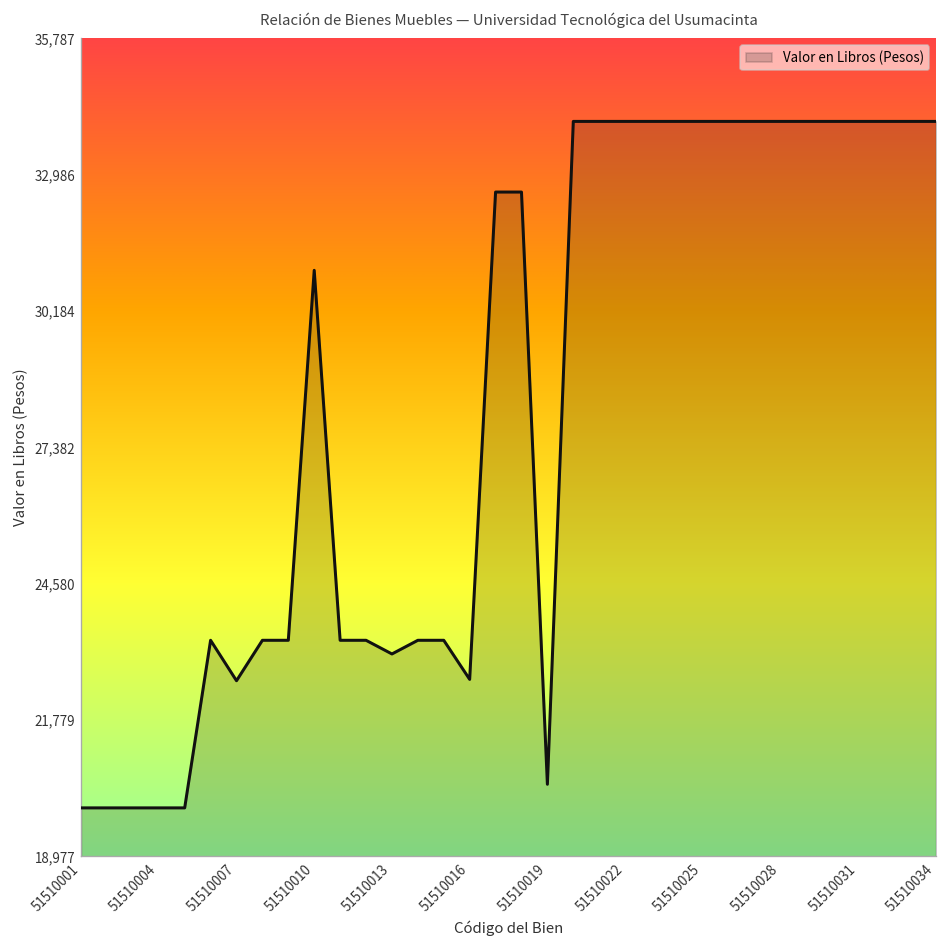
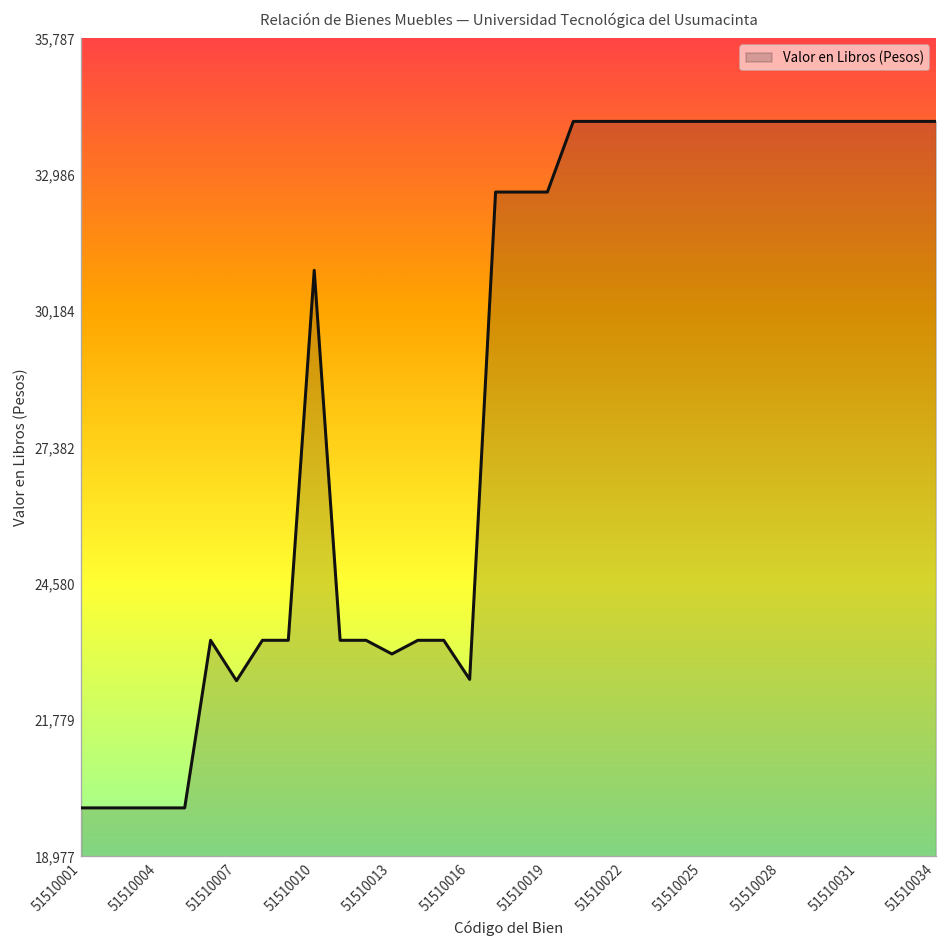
51510019: 20,500 -> 32,600
